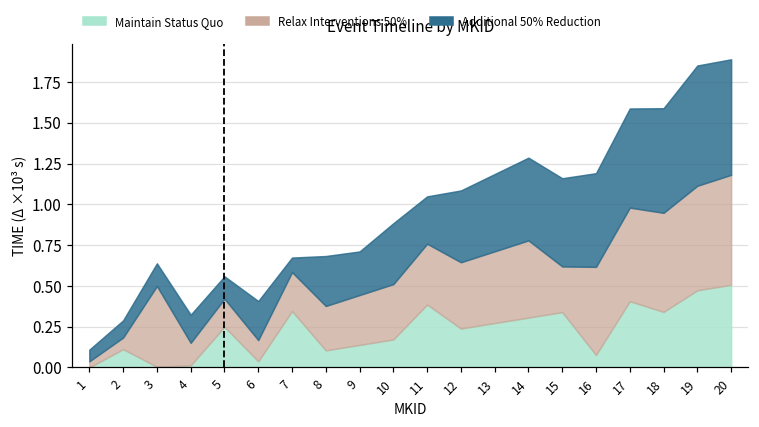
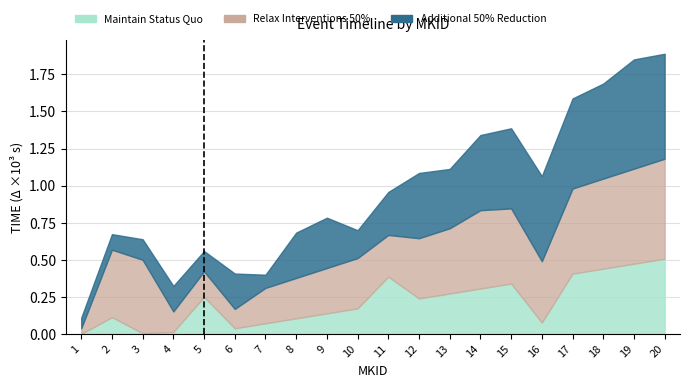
Relax Interventions 50%, 2: 0.07 -> 0.46
Maintain Status Quo, 7: 0.35 -> 0.07
Additional 50% Reduction, 9: 0.27 -> 0.34
Additional 50% Reduction, 10: 0.37 -> 0.19
Relax Interventions 50%, 11: 0.37 -> 0.28
Additional 50% Reduction, 13: 0.47 -> 0.40
Relax Interventions 50%, 14: 0.47 -> 0.53
Relax Interventions 50%, 15: 0.28 -> 0.51
Relax Interventions 50%, 16: 0.54 -> 0.41
Maintain Status Quo, 18: 0.34 -> 0.44
